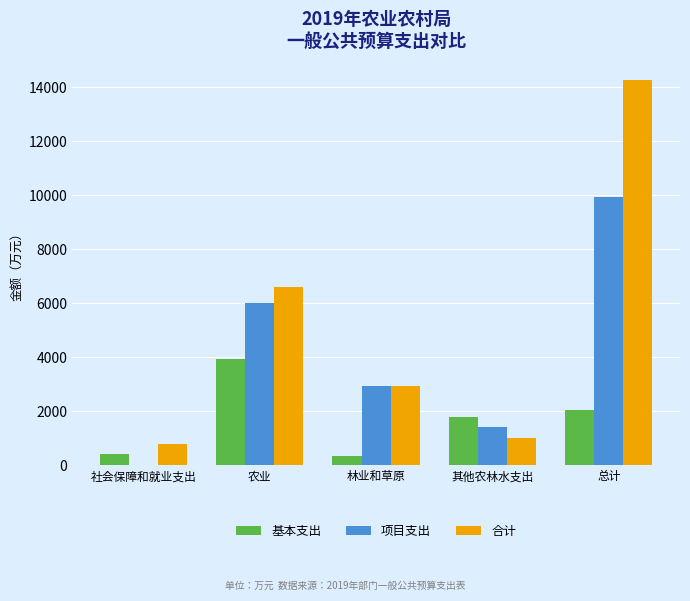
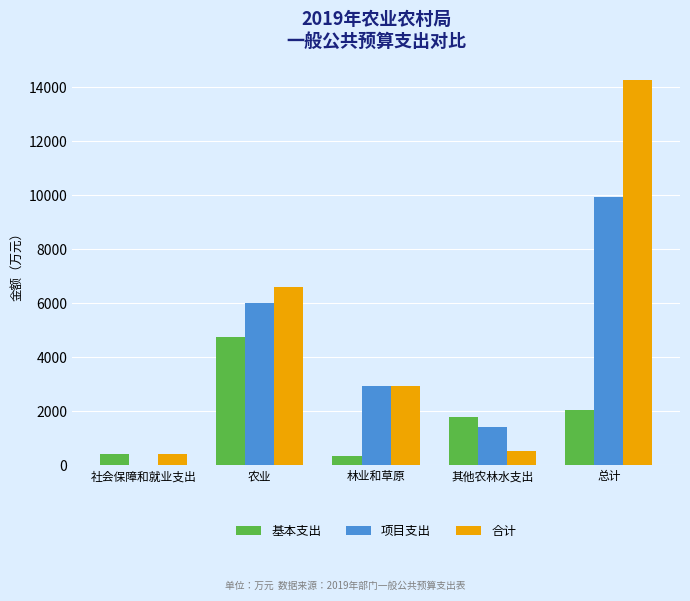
合计, 社会保障和就业支出: 800 -> 400
基本支出, 农业: 3900 -> 4800
合计, 其他农林水支出: 1000 -> 500
